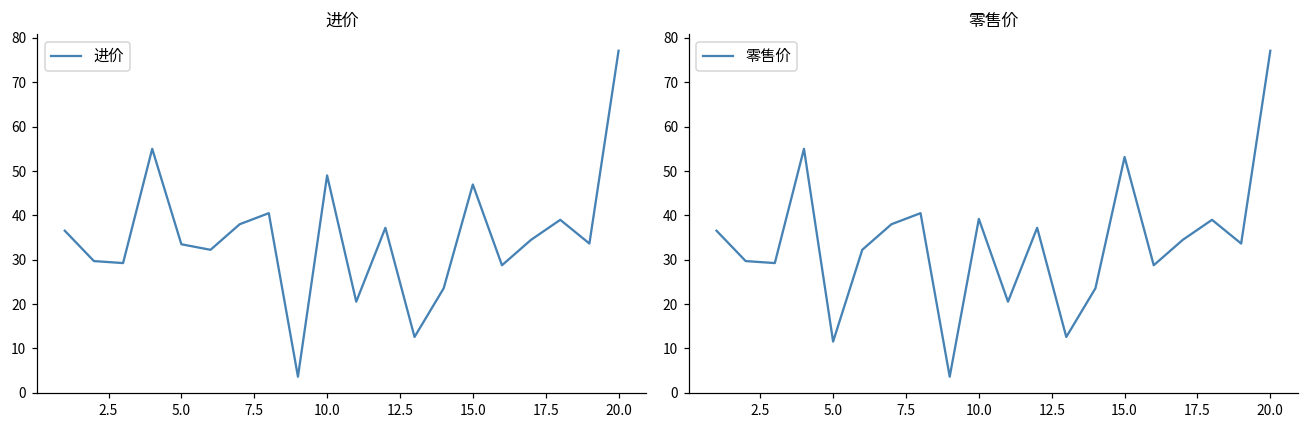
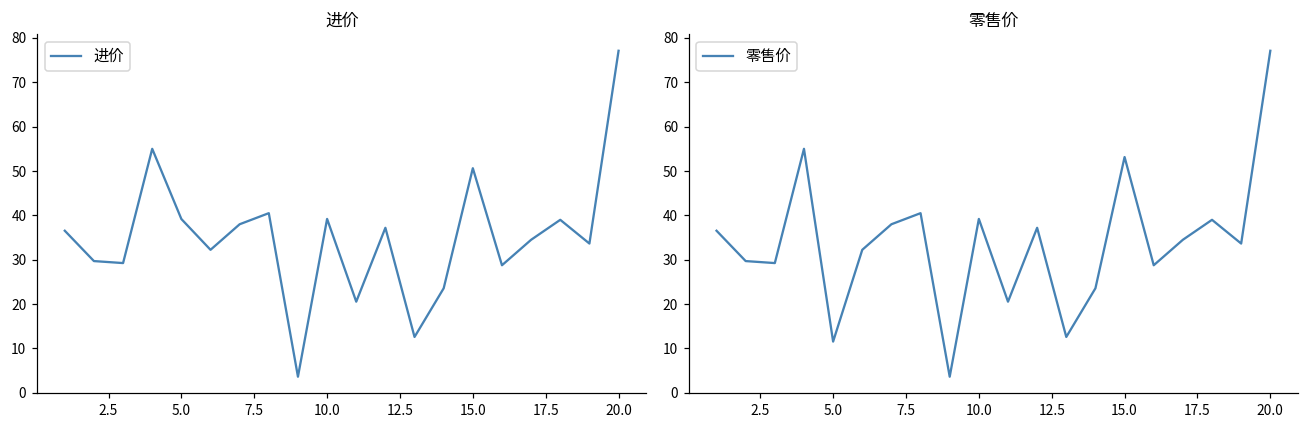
进价, 5.0: 33 -> 39
进价, 10.0: 49 -> 39
进价, 15.0: 47 -> 51
